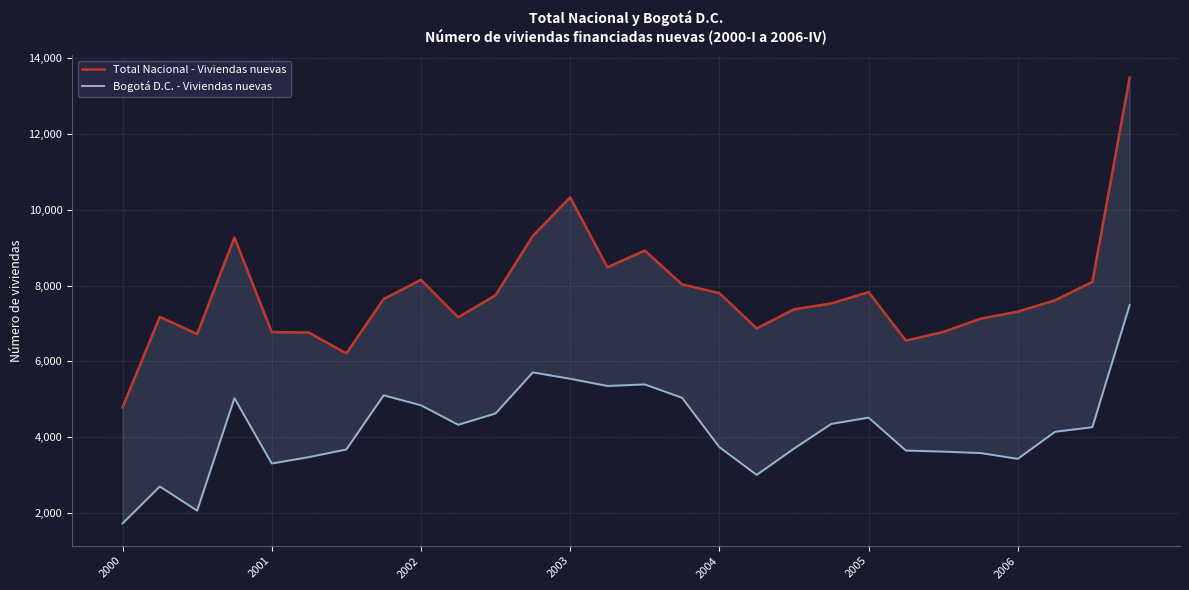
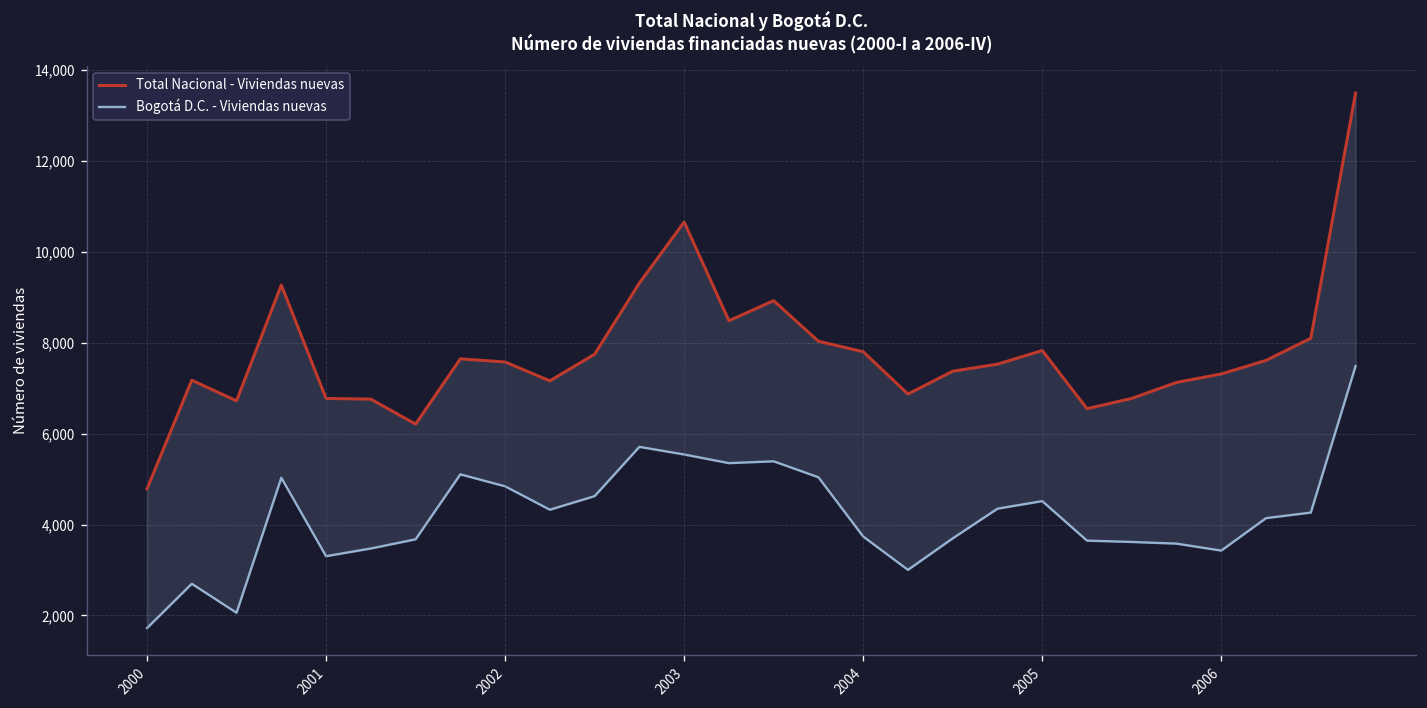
Total Nacional - Viviendas nuevas, 2002: 8,200 -> 7,600
Total Nacional - Viviendas nuevas, 2003: 10,300 -> 10,700
